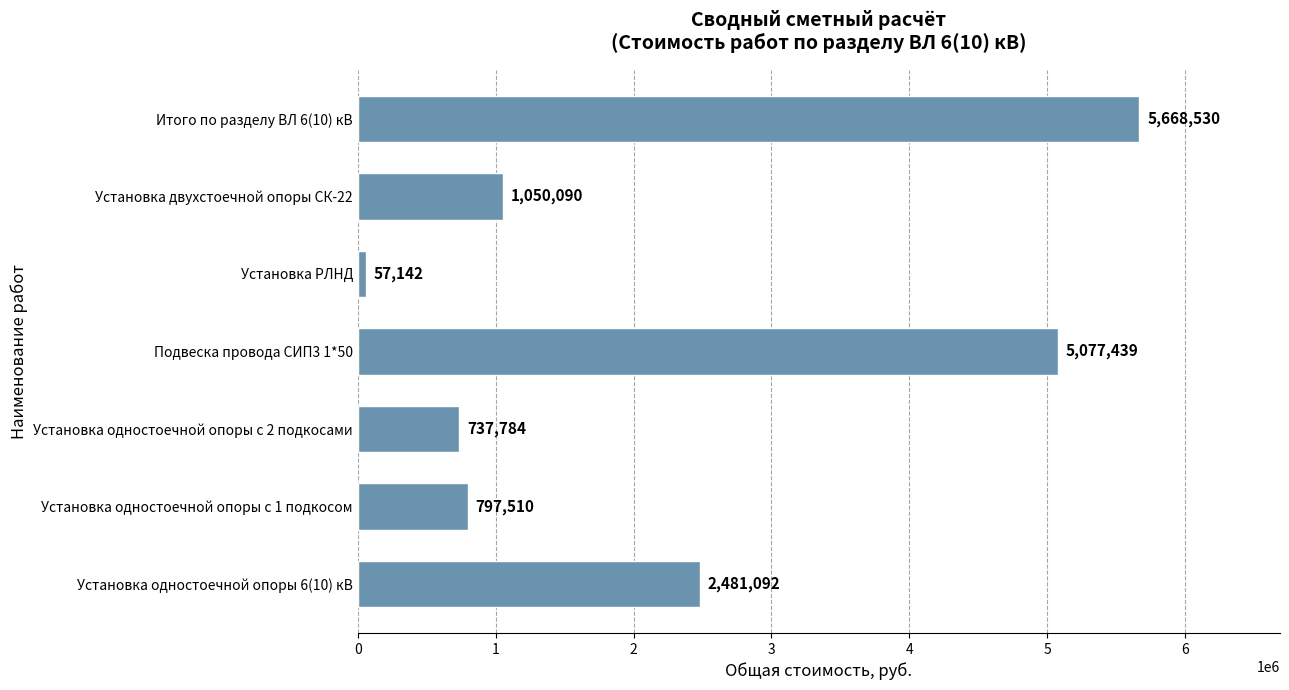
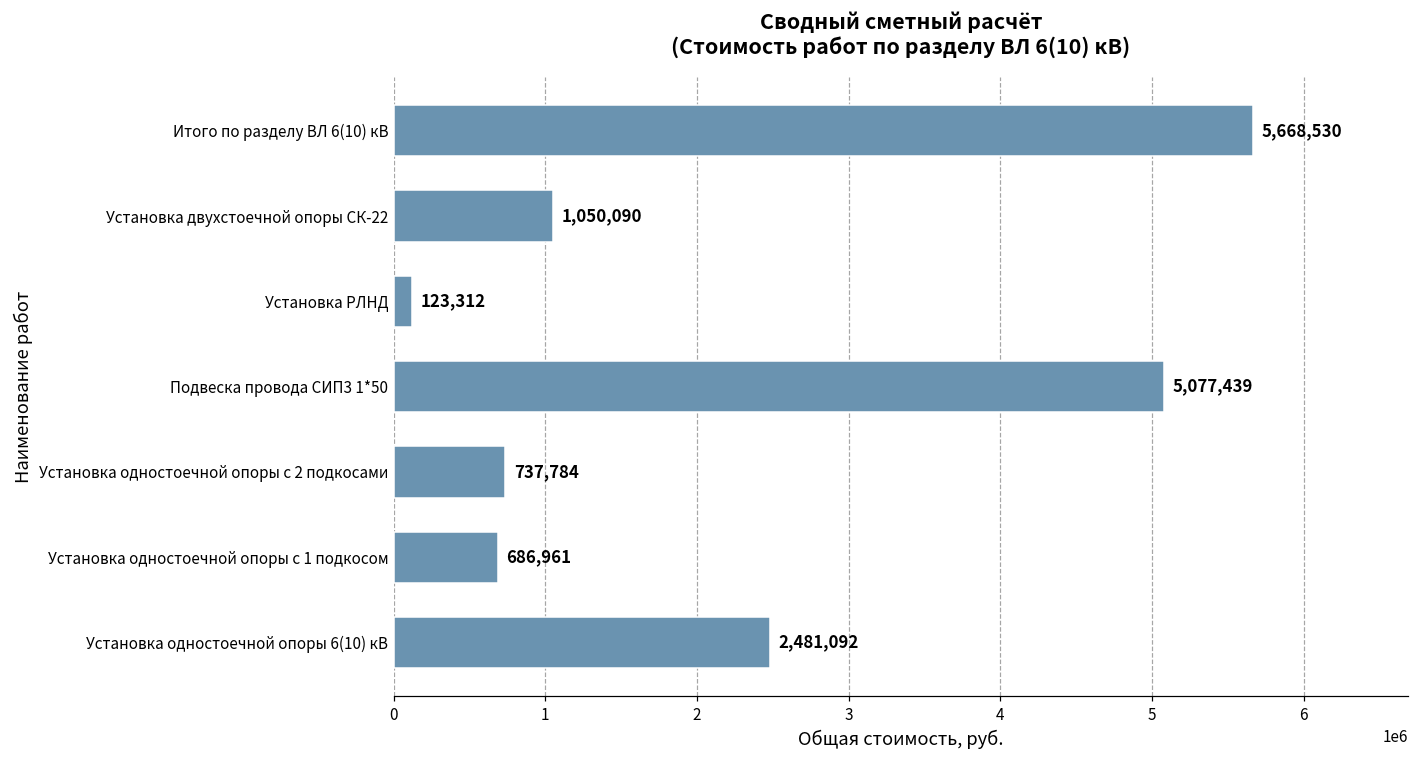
Установка РЛНД: 57,142 -> 123,312
Установка одностоечной опоры с 1 подкосом: 797,510 -> 686,961
